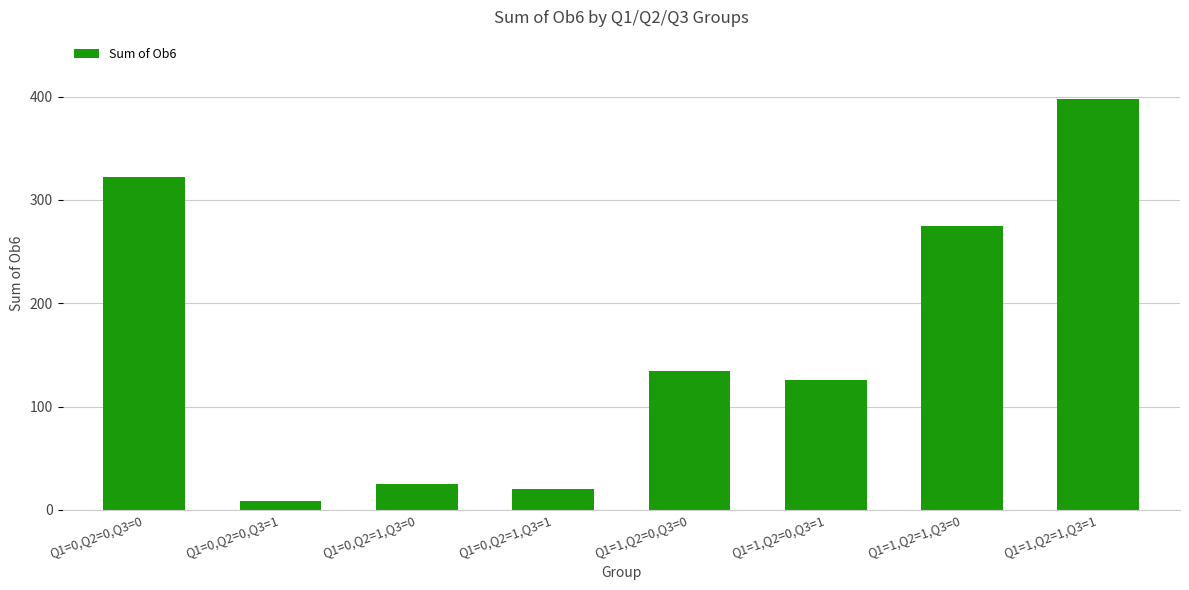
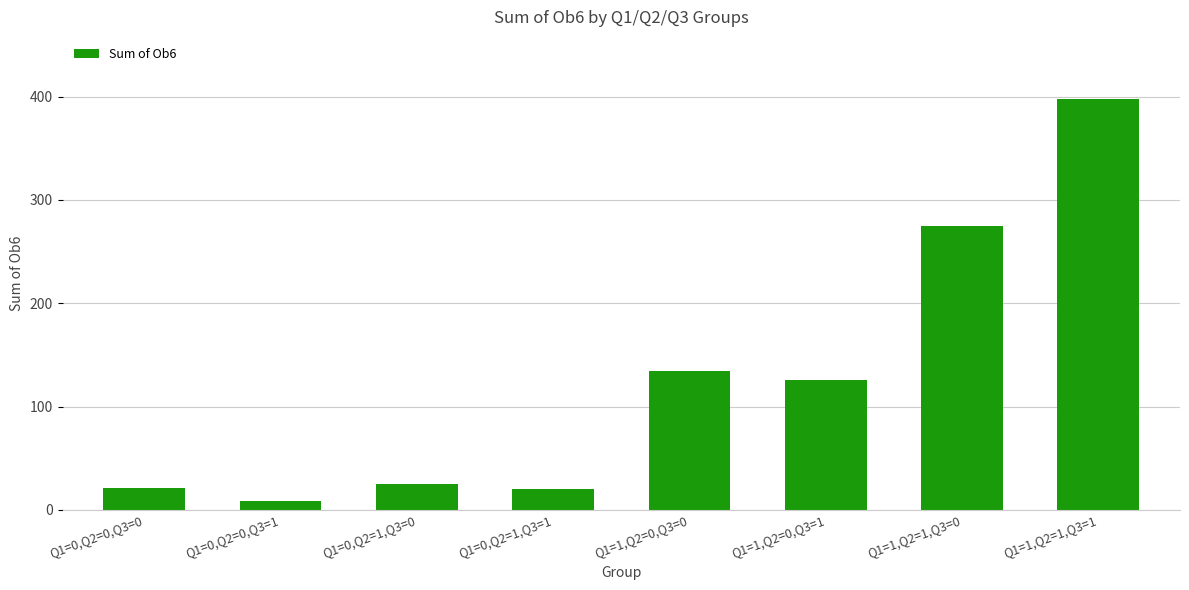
Q1=0,Q2=0,Q3=0: 322 -> 21
